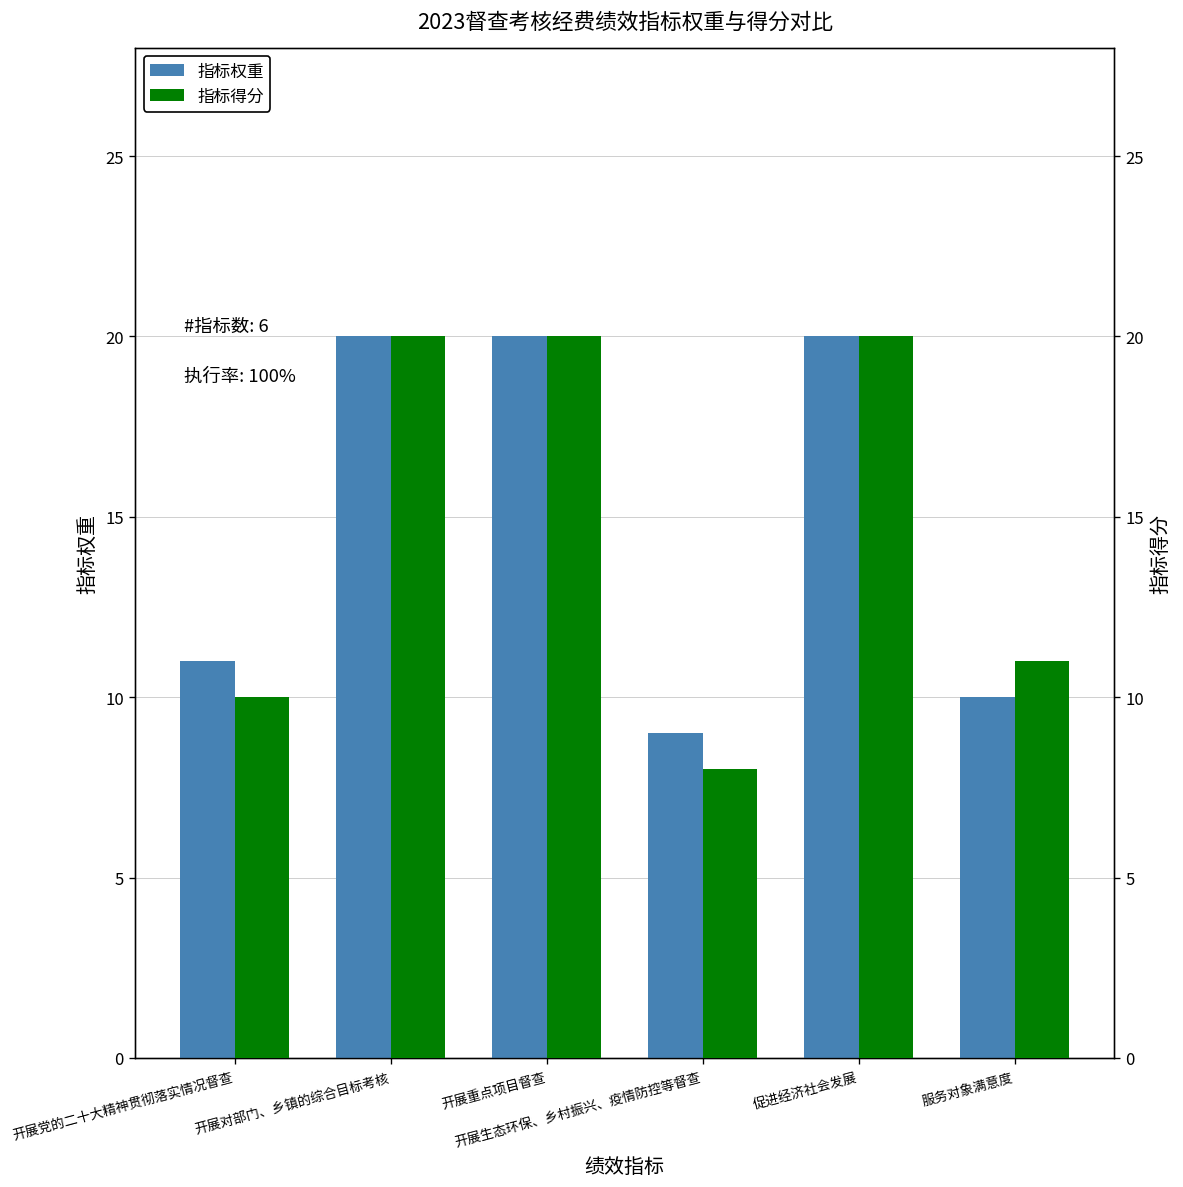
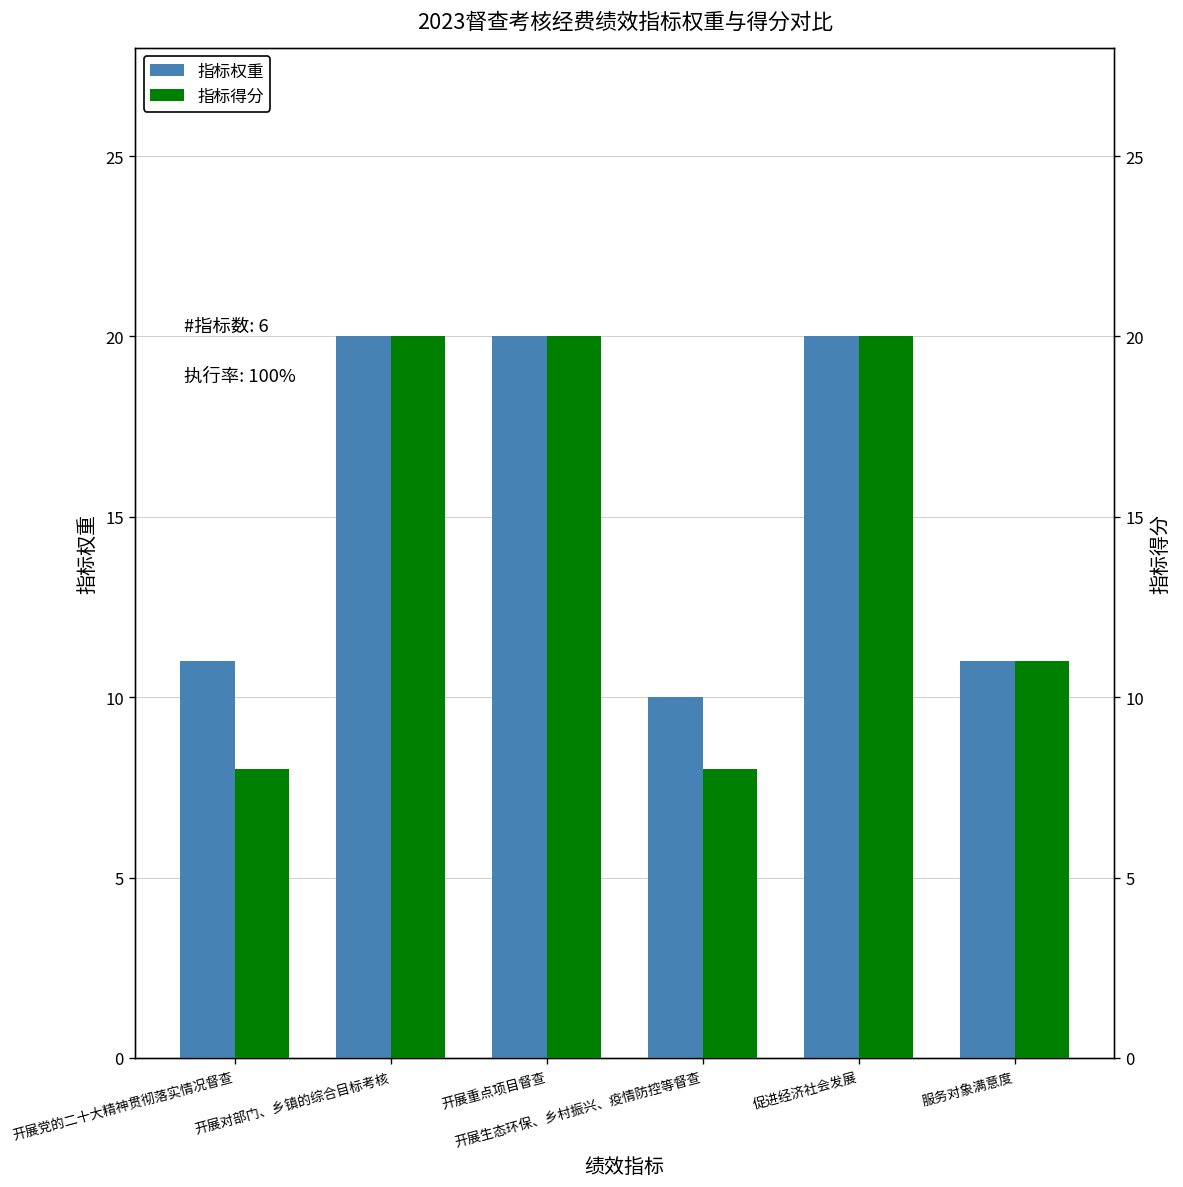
指标权重, 开展生态环保、乡村振兴、疫情防控等督查: 9 -> 10
指标权重, 服务对象满意度: 10 -> 11
指标得分, 开展党的二十大精神贯彻落实情况督查: 10 -> 8
